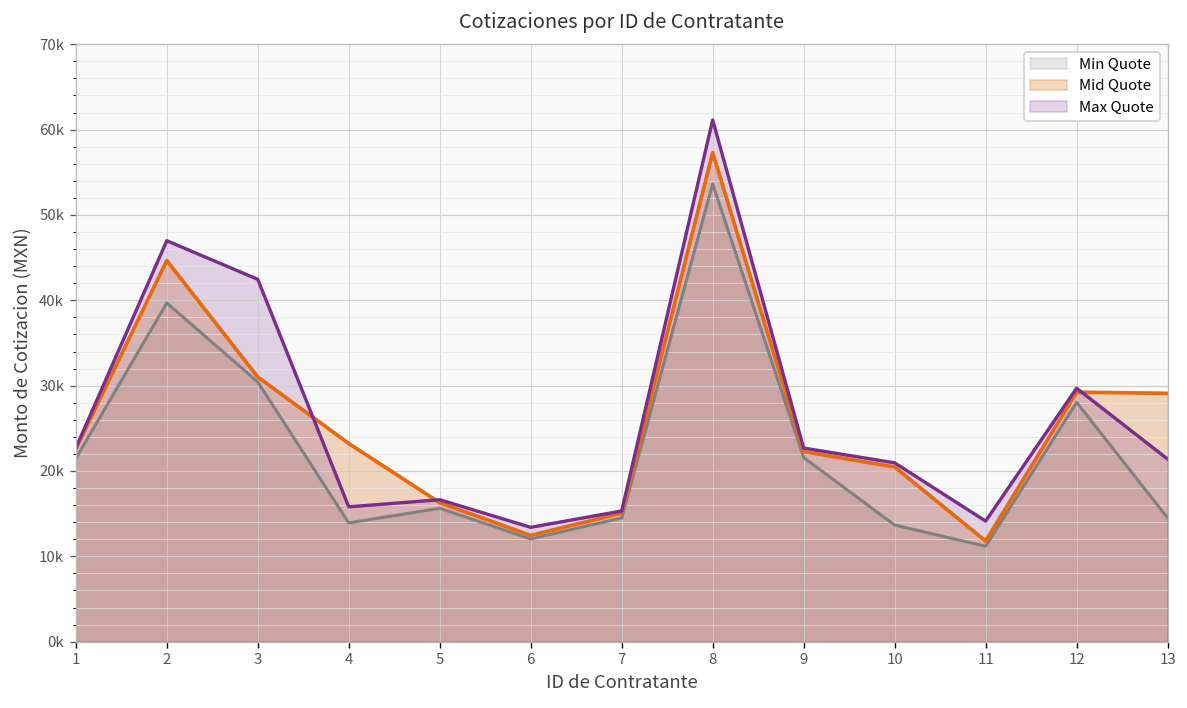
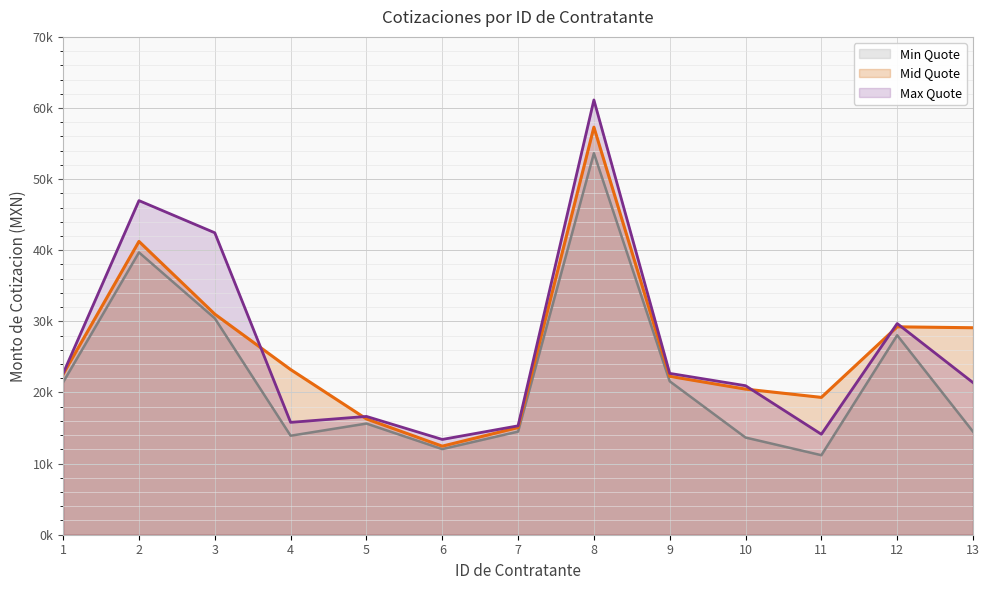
Mid Quote, 2: 45000 -> 41000
Mid Quote, 11: 12000 -> 19000
